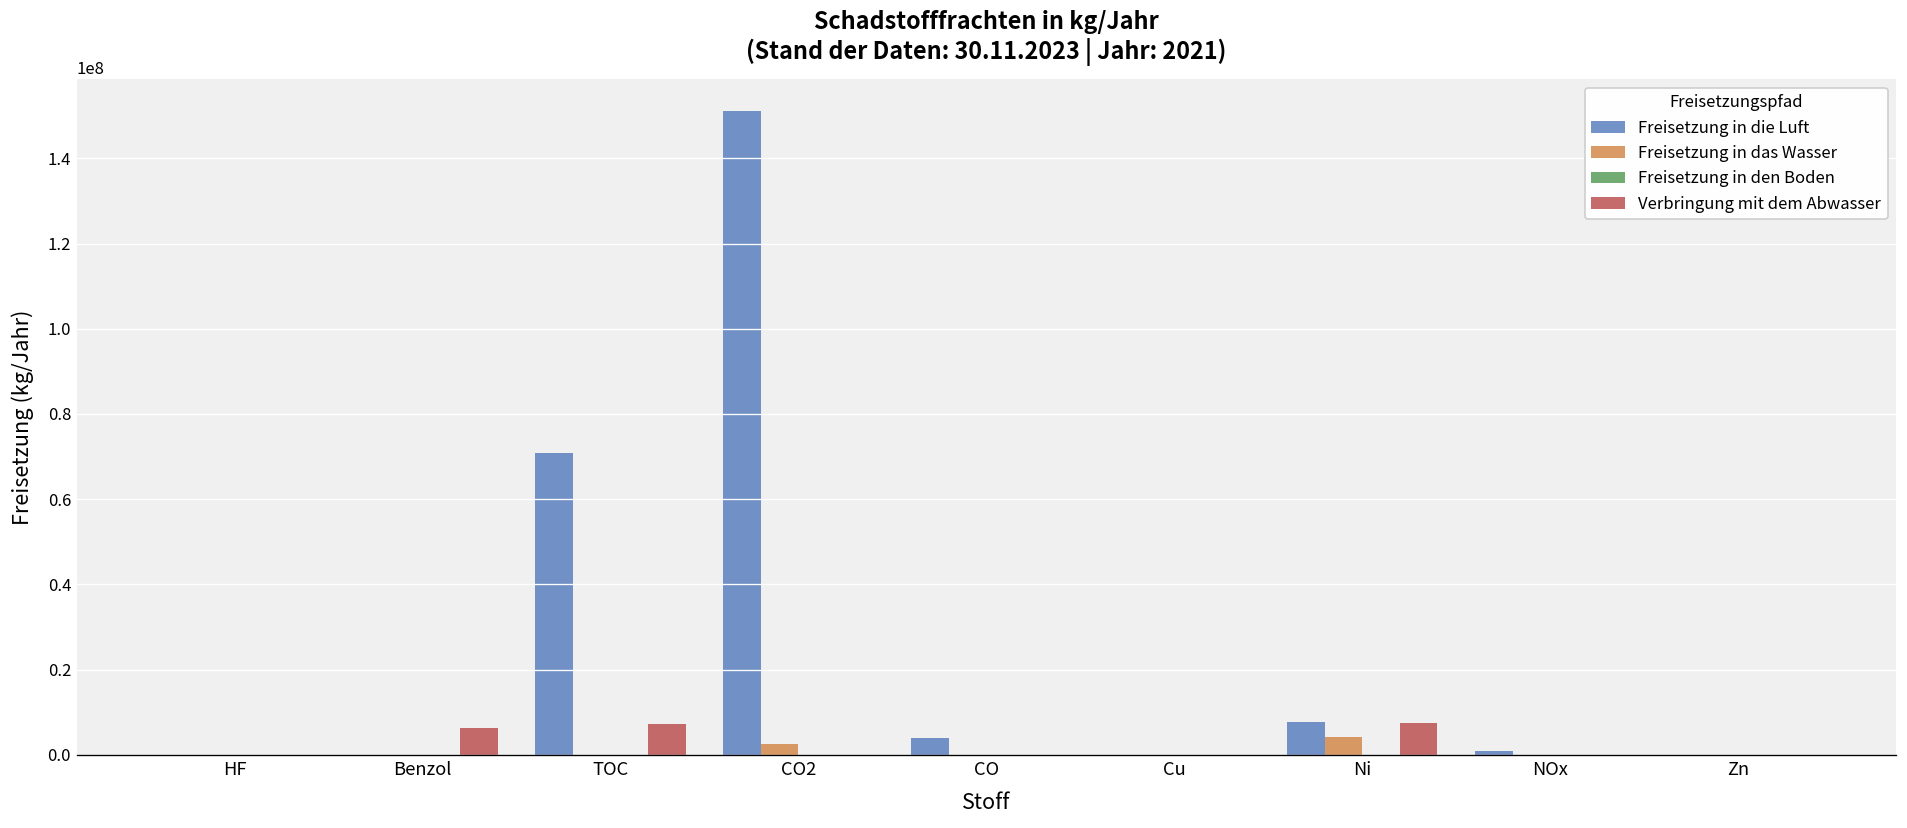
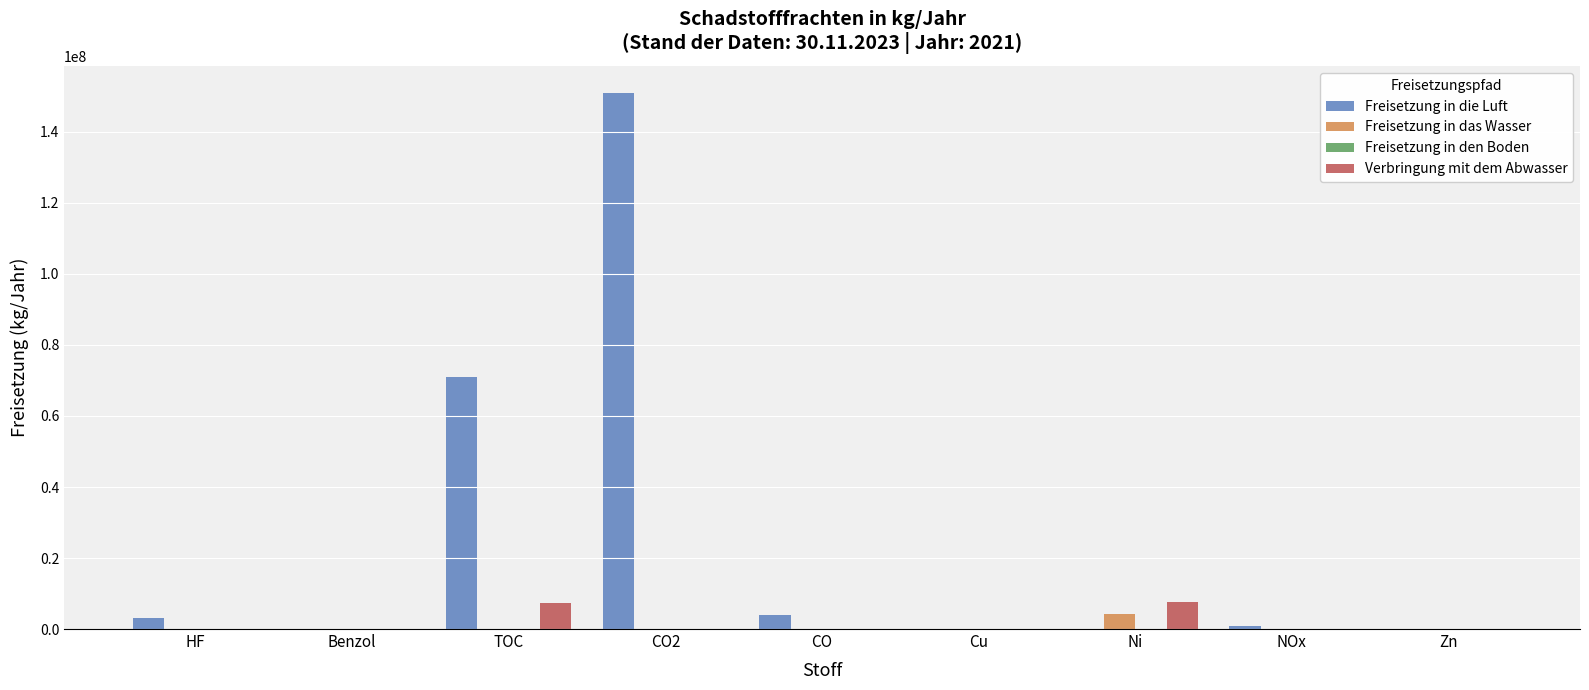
Freisetzung in die Luft, HF: 0 -> 3000000
Verbringung mit dem Abwasser, Benzol: 6000000 -> 0
Freisetzung in das Wasser, CO2: 2000000 -> 0
Freisetzung in die Luft, Ni: 8000000 -> 0
